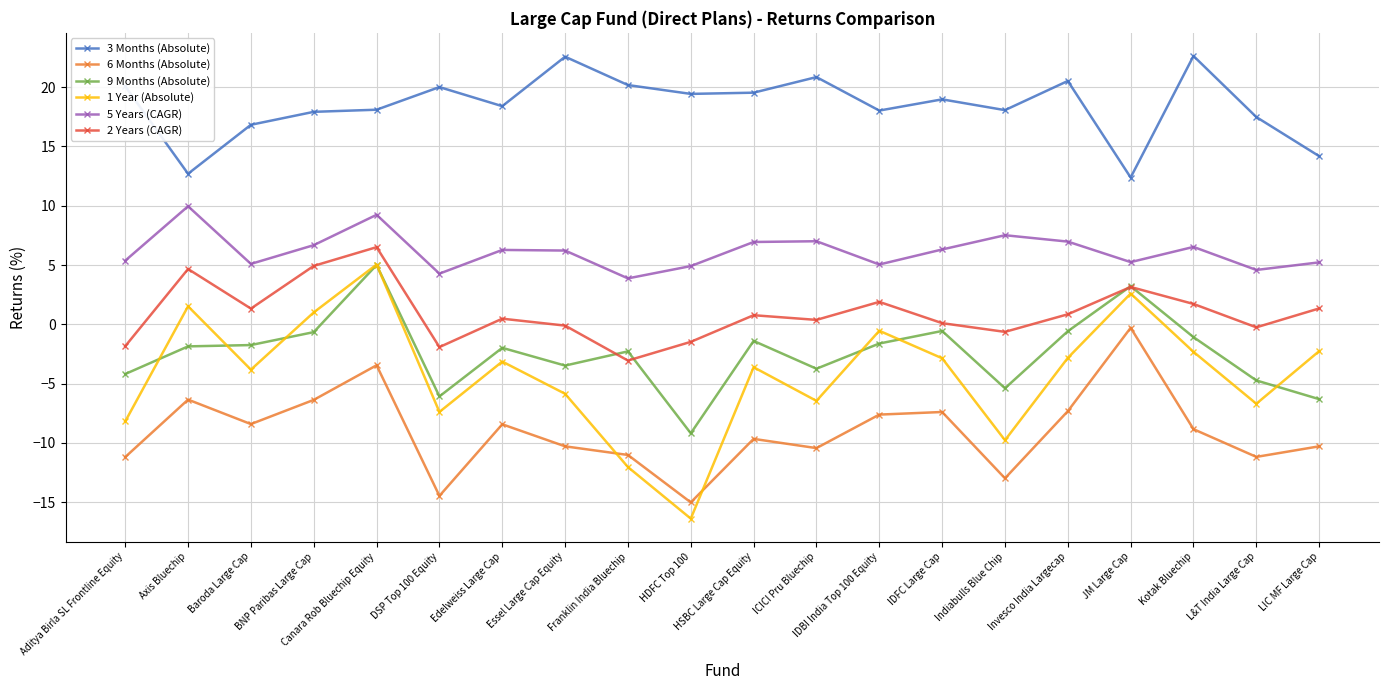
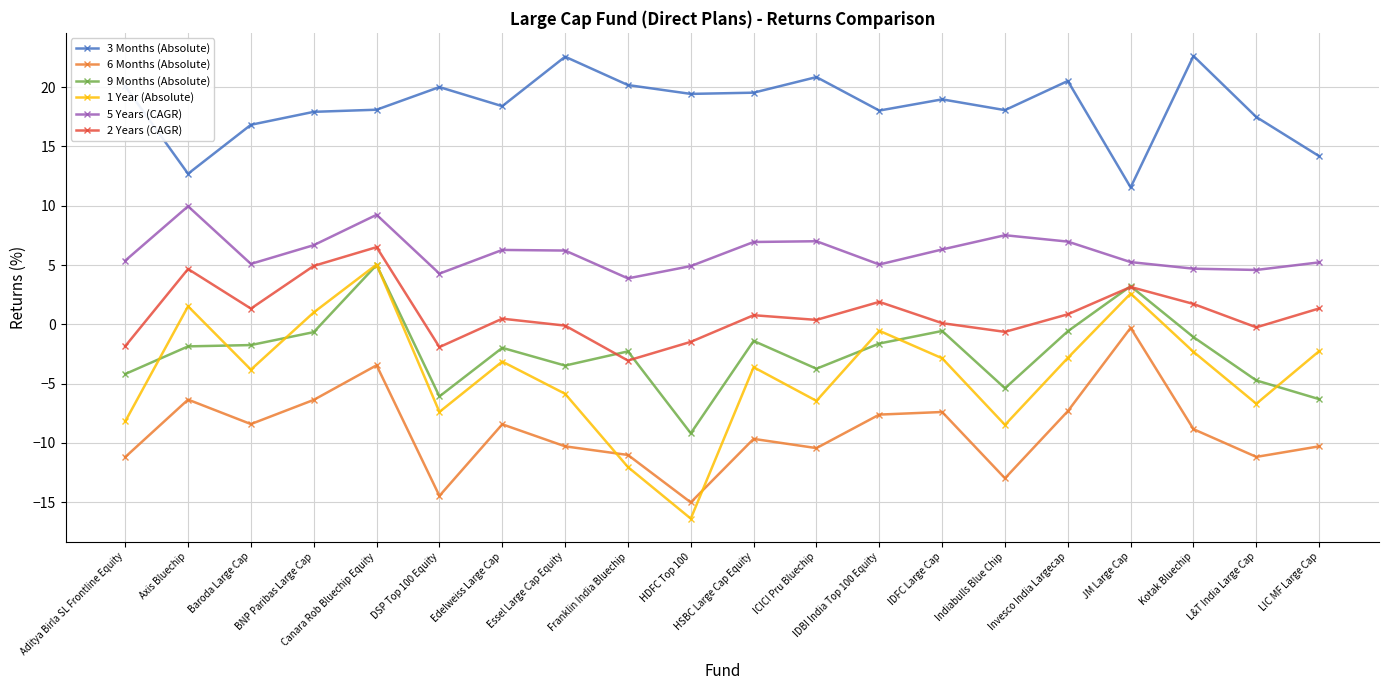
1 Year (Absolute), Indiabulls Blue Chip: -9.8 -> -8.5
3 Months (Absolute), JM Large Cap: 12.4 -> 11.5
5 Years (CAGR), Kotak Bluechip: 6.5 -> 4.7
